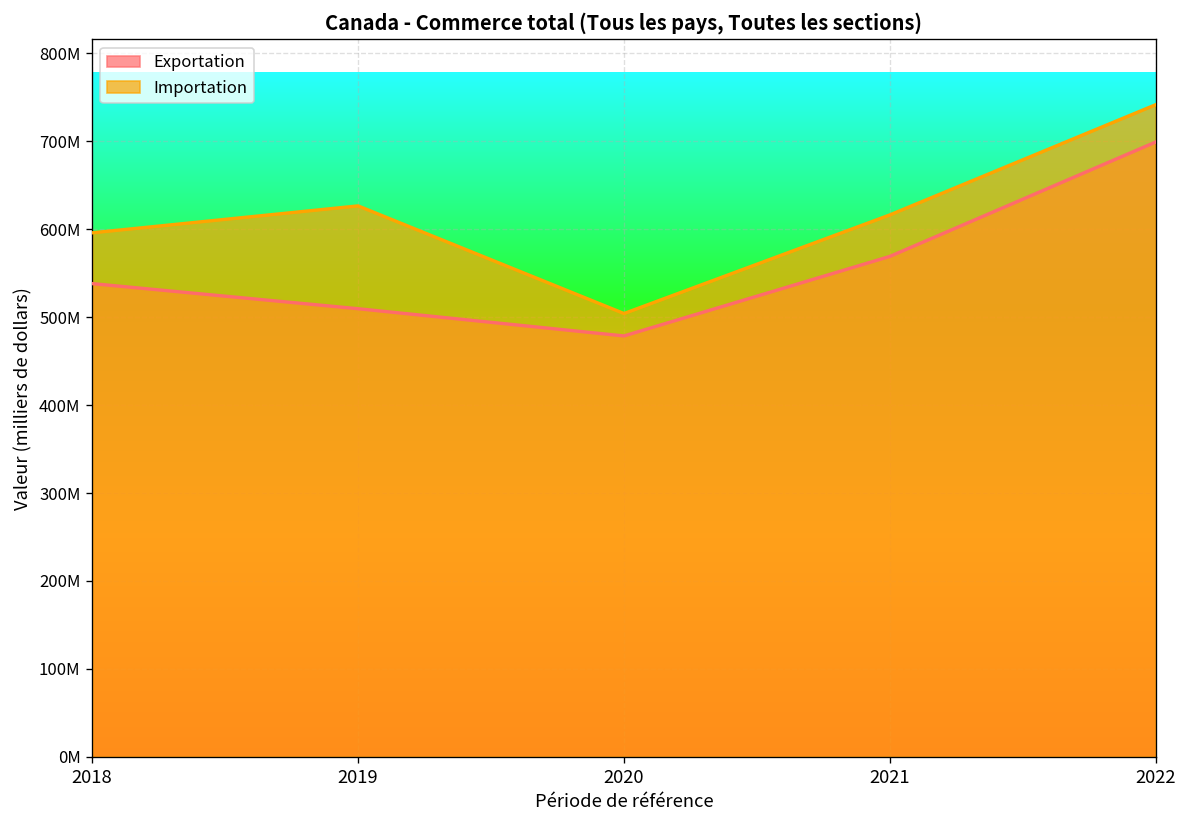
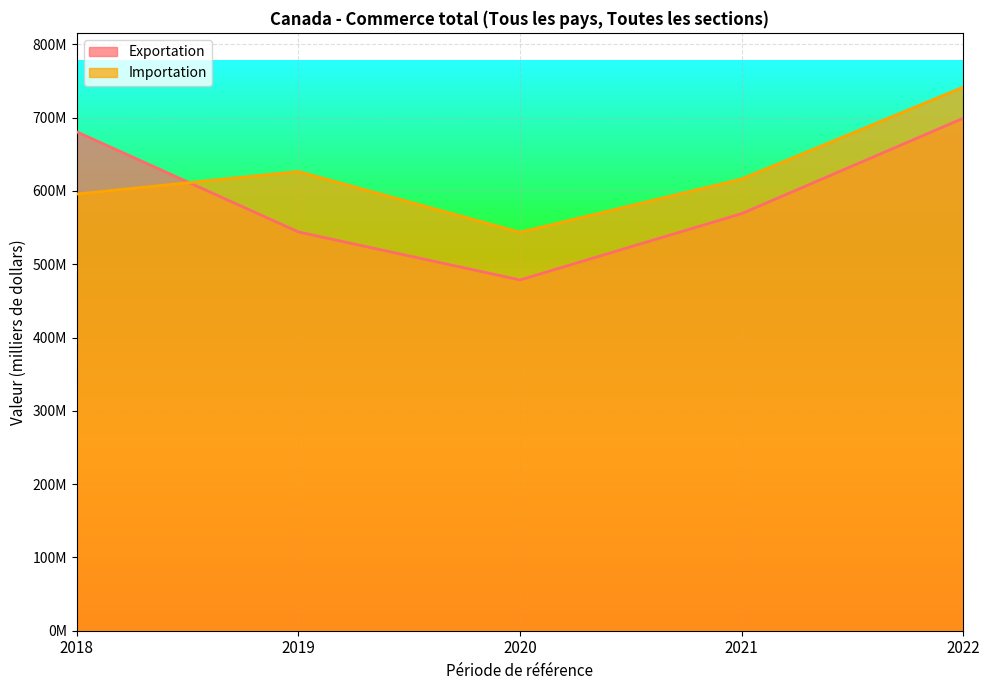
Exportation, 2018: 540000000 -> 680000000
Exportation, 2019: 510000000 -> 540000000
Importation, 2020: 500000000 -> 540000000
